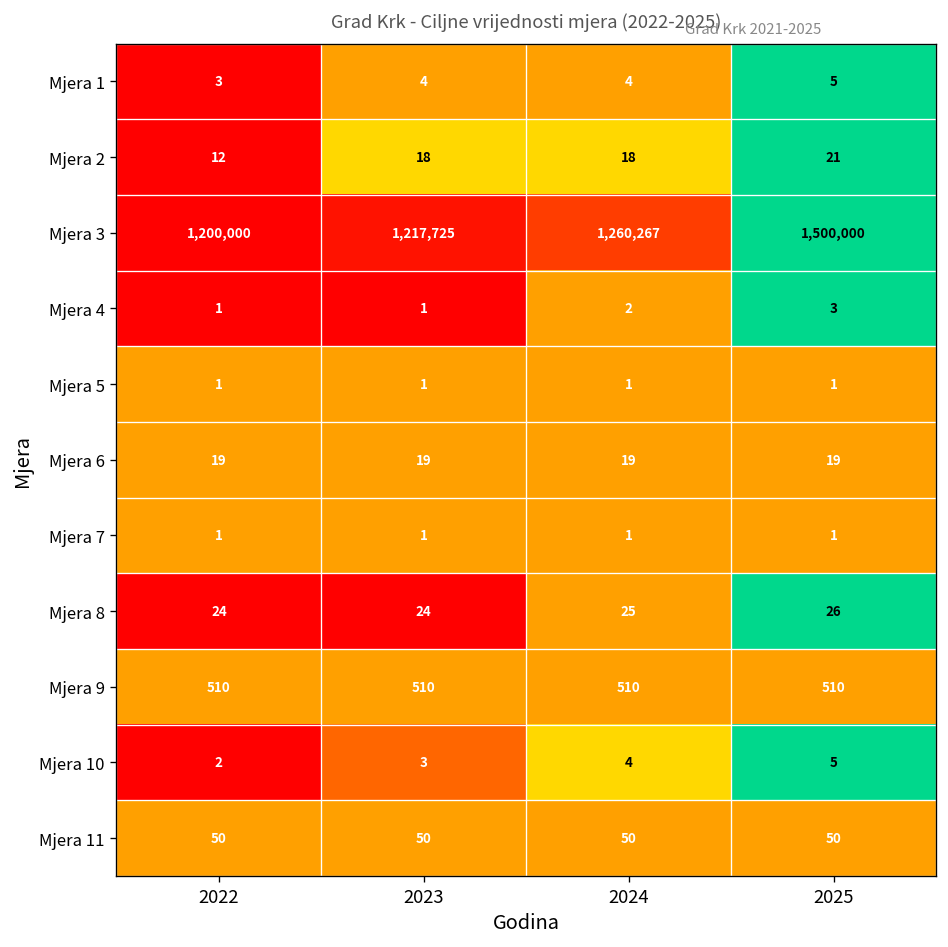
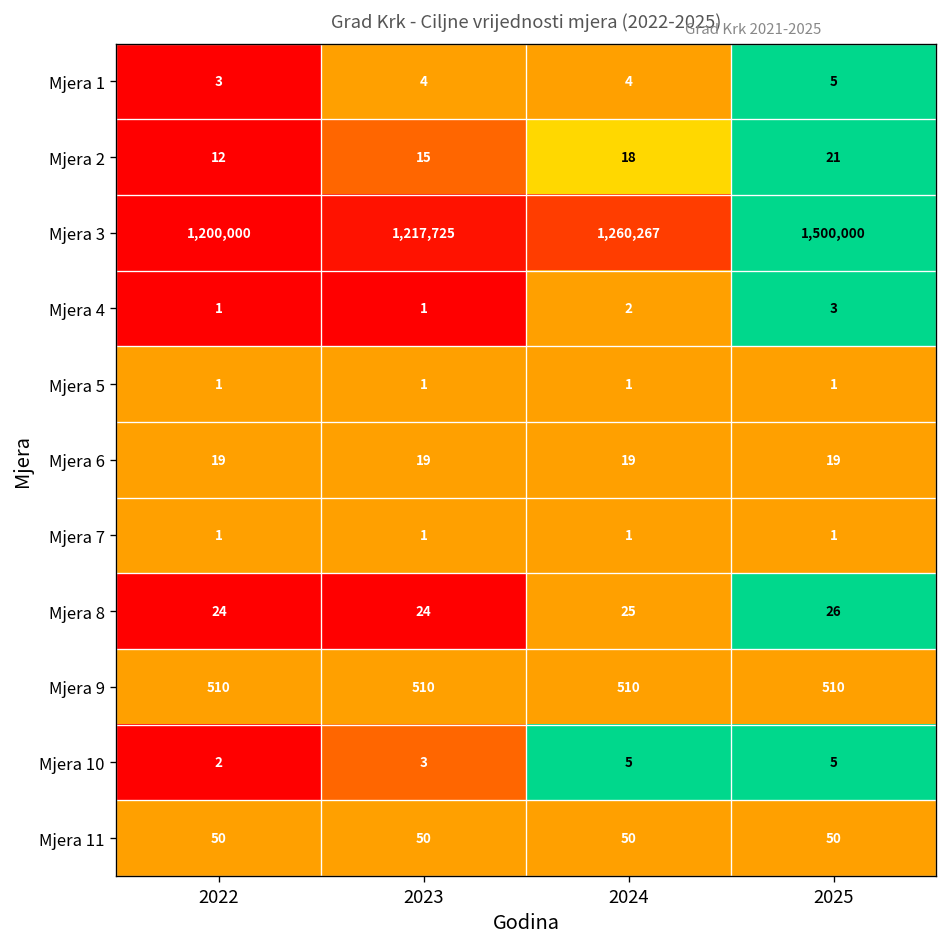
Mjera 2, 2023: 18 -> 15
Mjera 10, 2024: 4 -> 5
